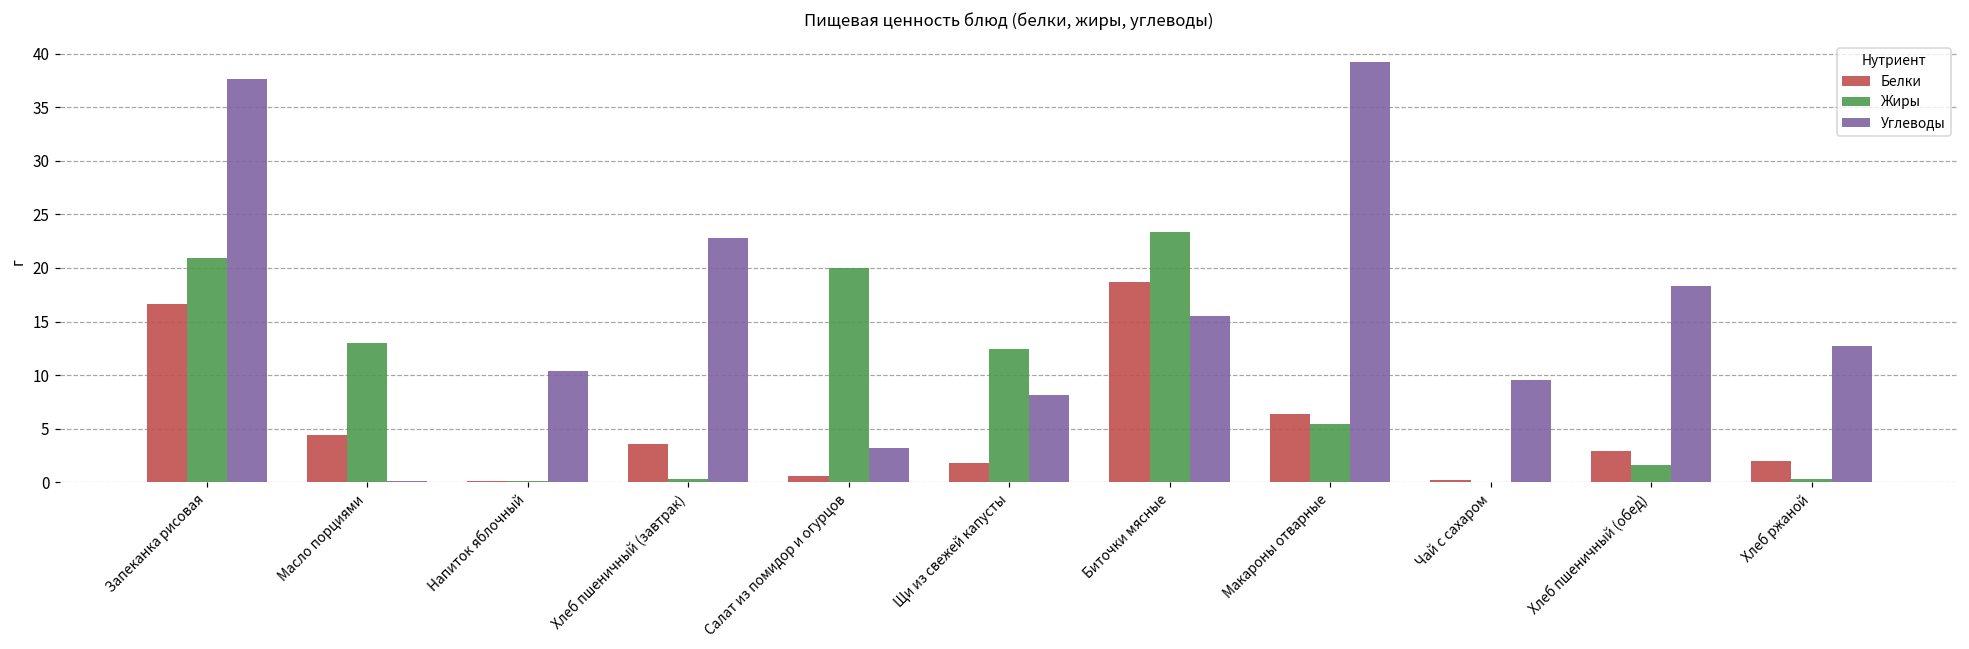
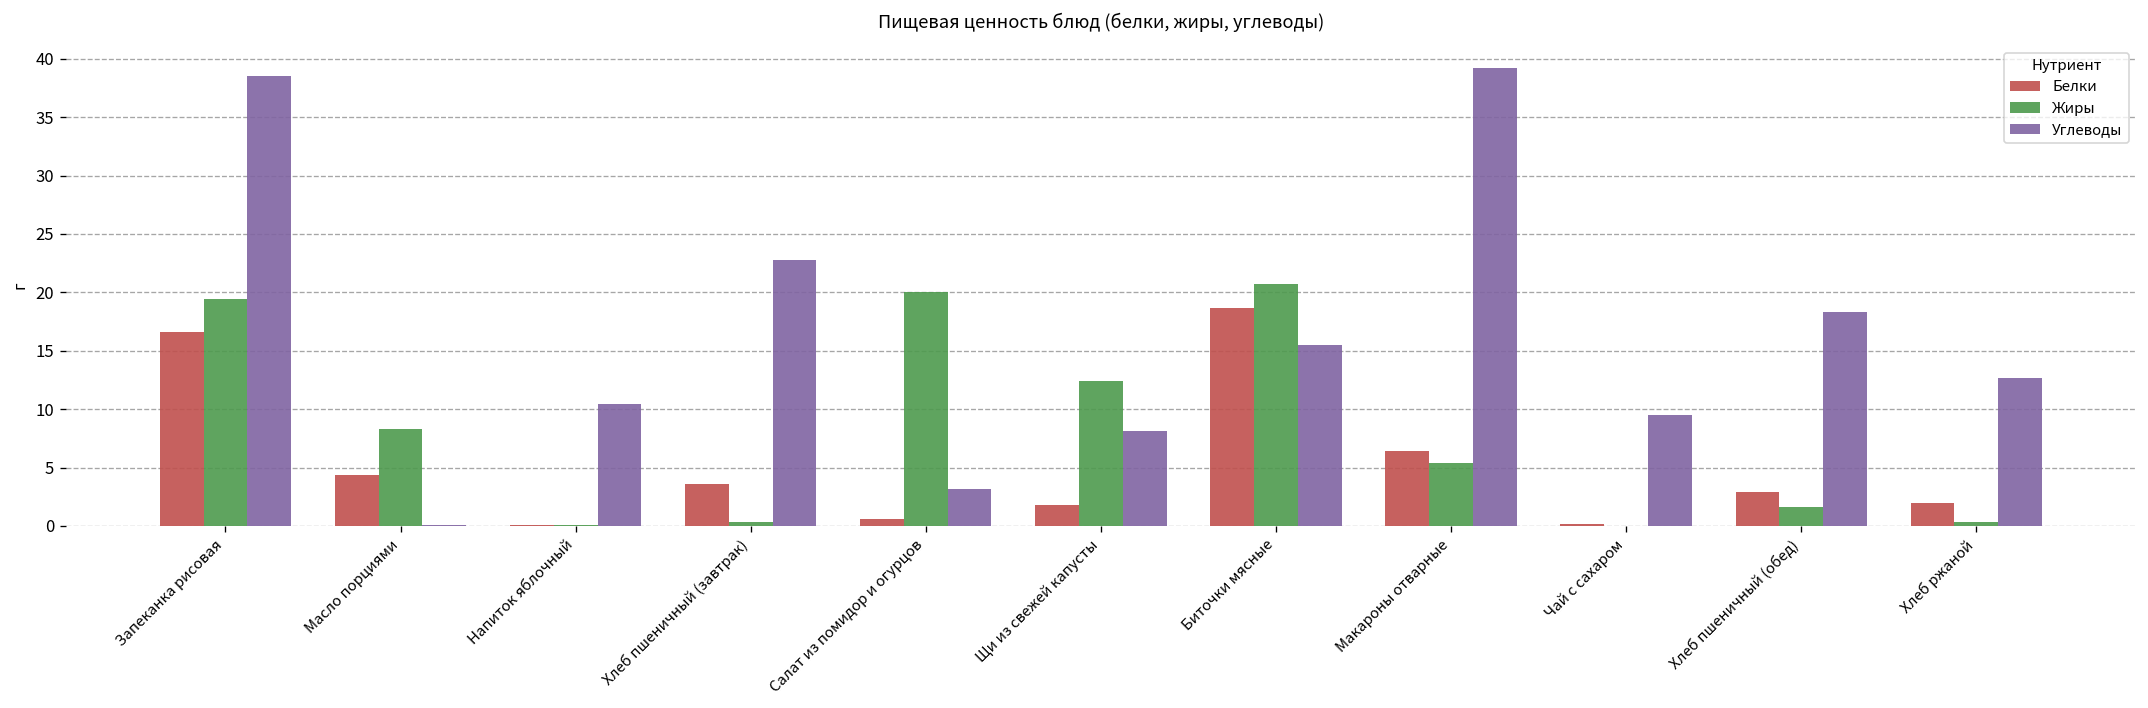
Жиры, Запеканка рисовая: 21 -> 19
Углеводы, Запеканка рисовая: 38 -> 39
Жиры, Масло порциями: 13 -> 8
Жиры, Биточки мясные: 23 -> 21
